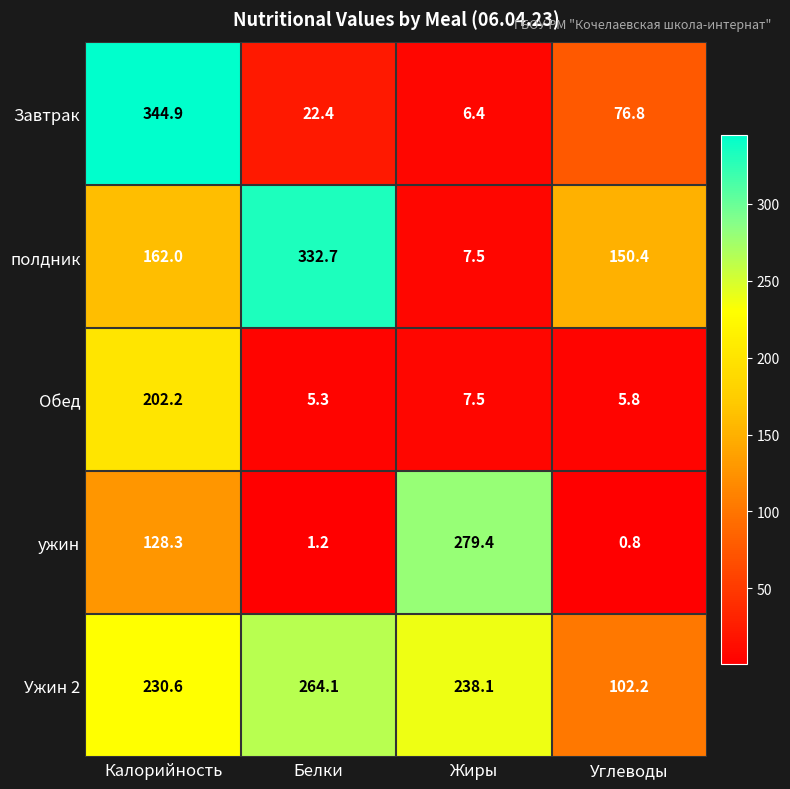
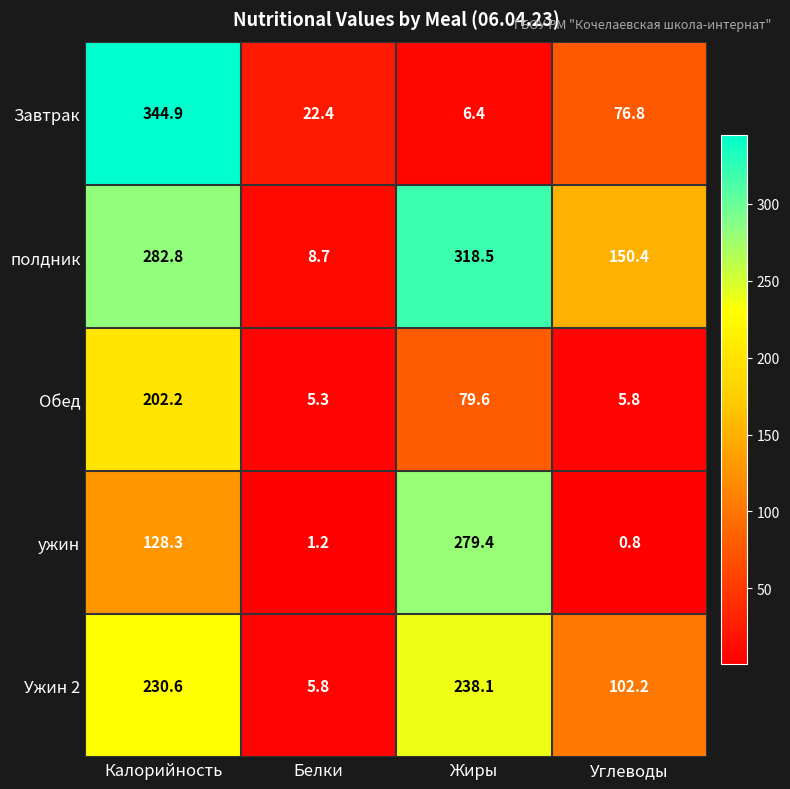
полдник, Калорийность: 162.0 -> 282.8
полдник, Белки: 332.7 -> 8.7
полдник, Жиры: 7.5 -> 318.5
Обед, Жиры: 7.5 -> 79.6
Ужин 2, Белки: 264.1 -> 5.8
